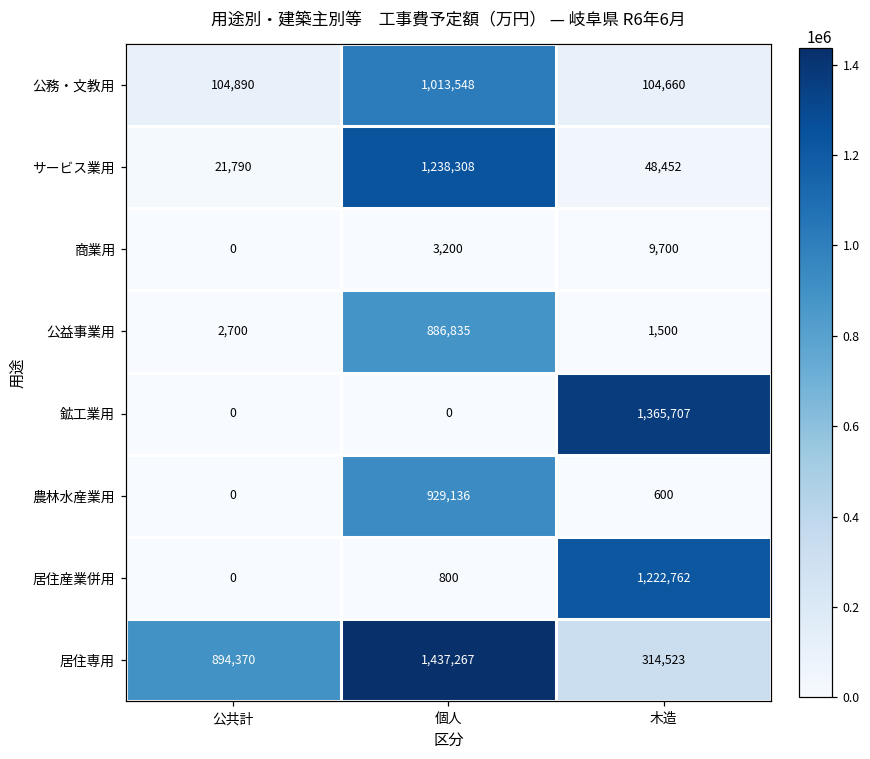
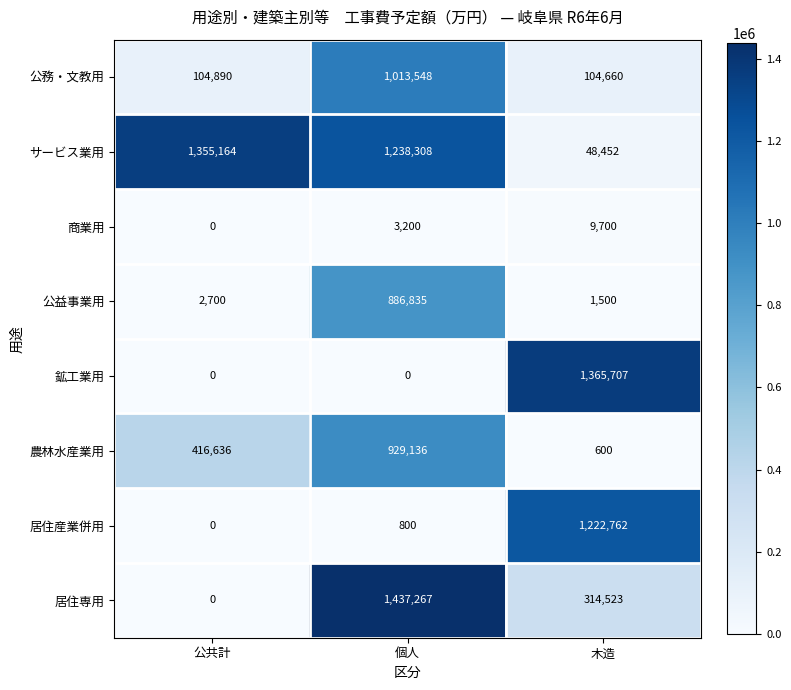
サービス業用, 公共計: 21,790 -> 1,355,164
農林水産業用, 公共計: 0 -> 416,636
居住専用, 公共計: 894,370 -> 0
